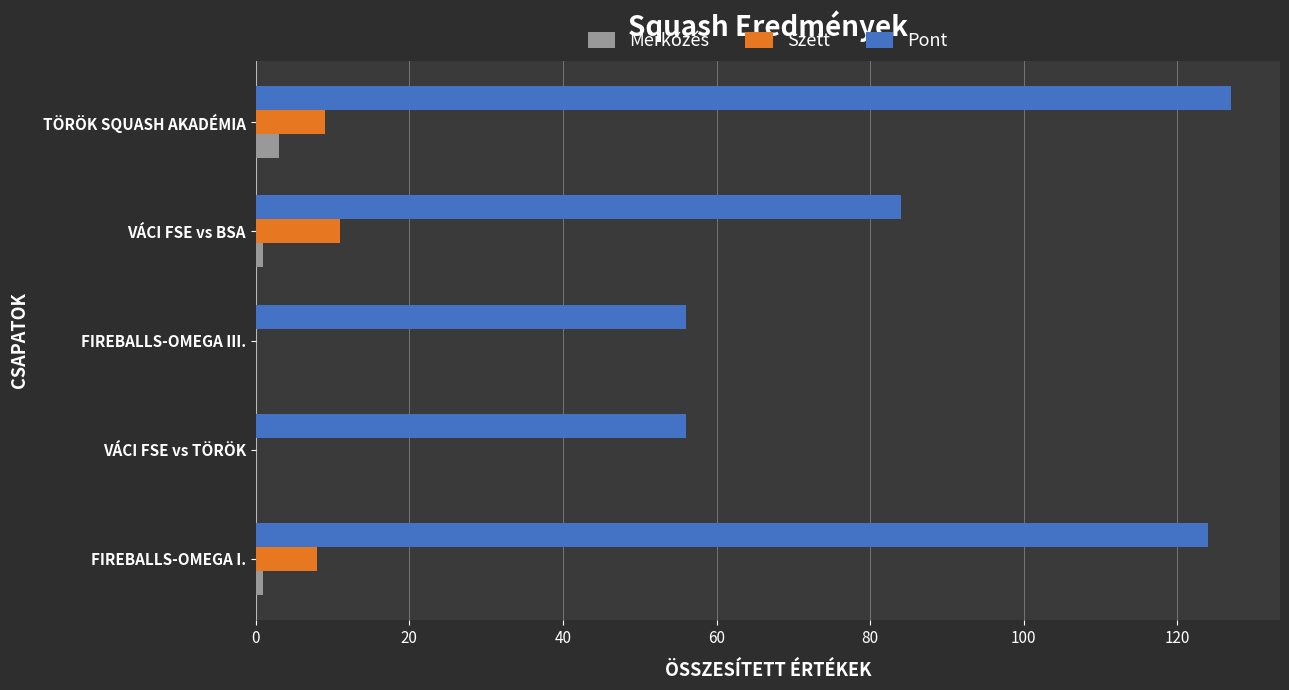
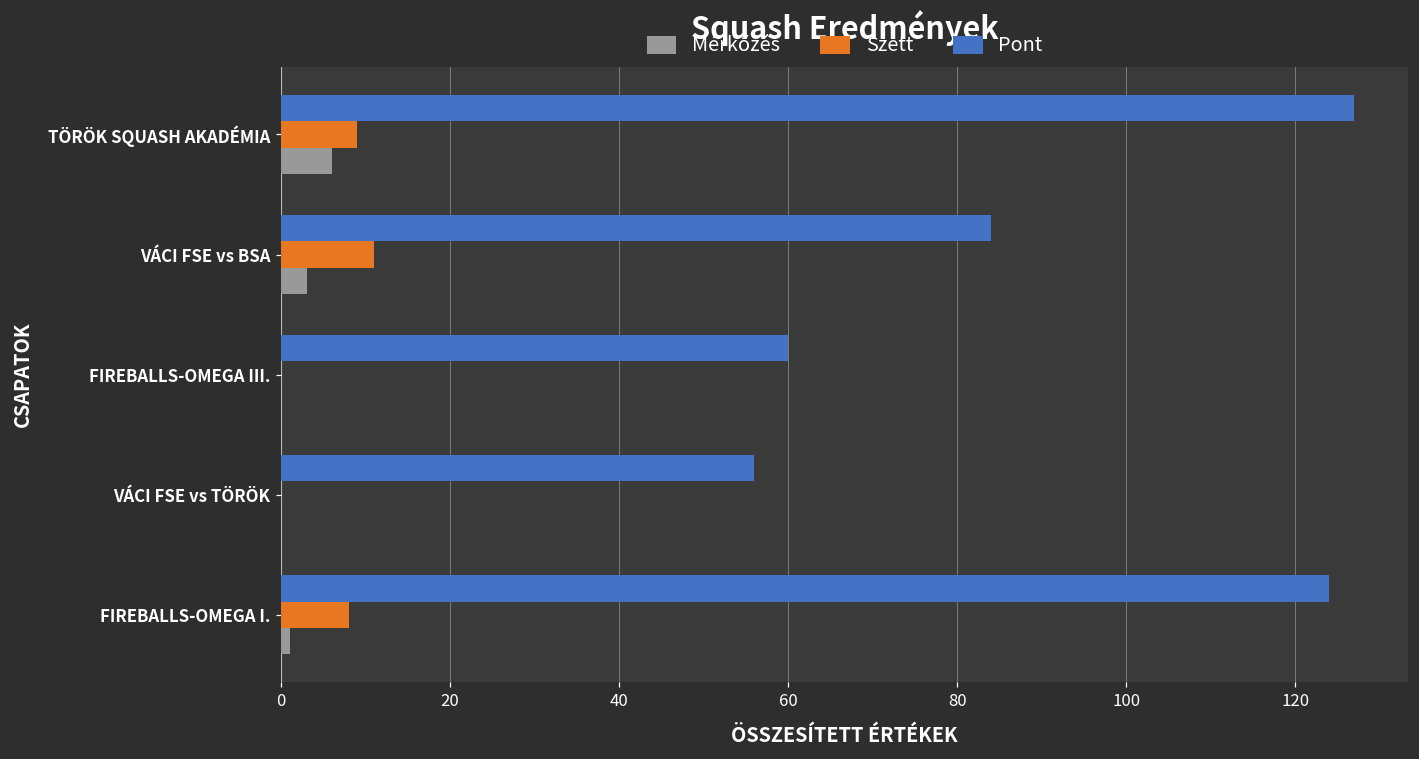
Mérkőzés, TÖRÖK SQUASH AKADÉMIA: 3 -> 6
Mérkőzés, VÁCI FSE vs BSA: 1 -> 3
Pont, FIREBALLS-OMEGA III.: 56 -> 60
